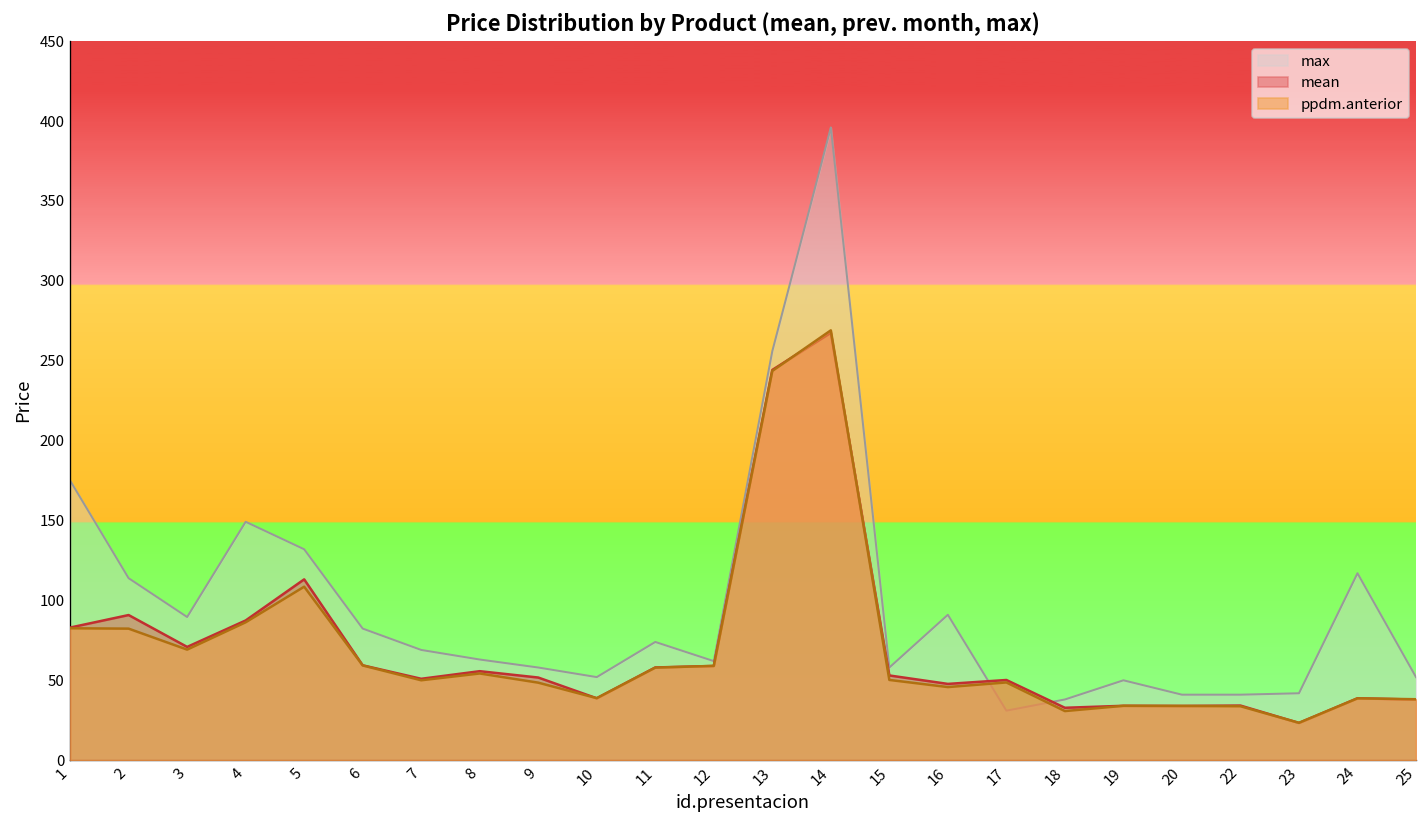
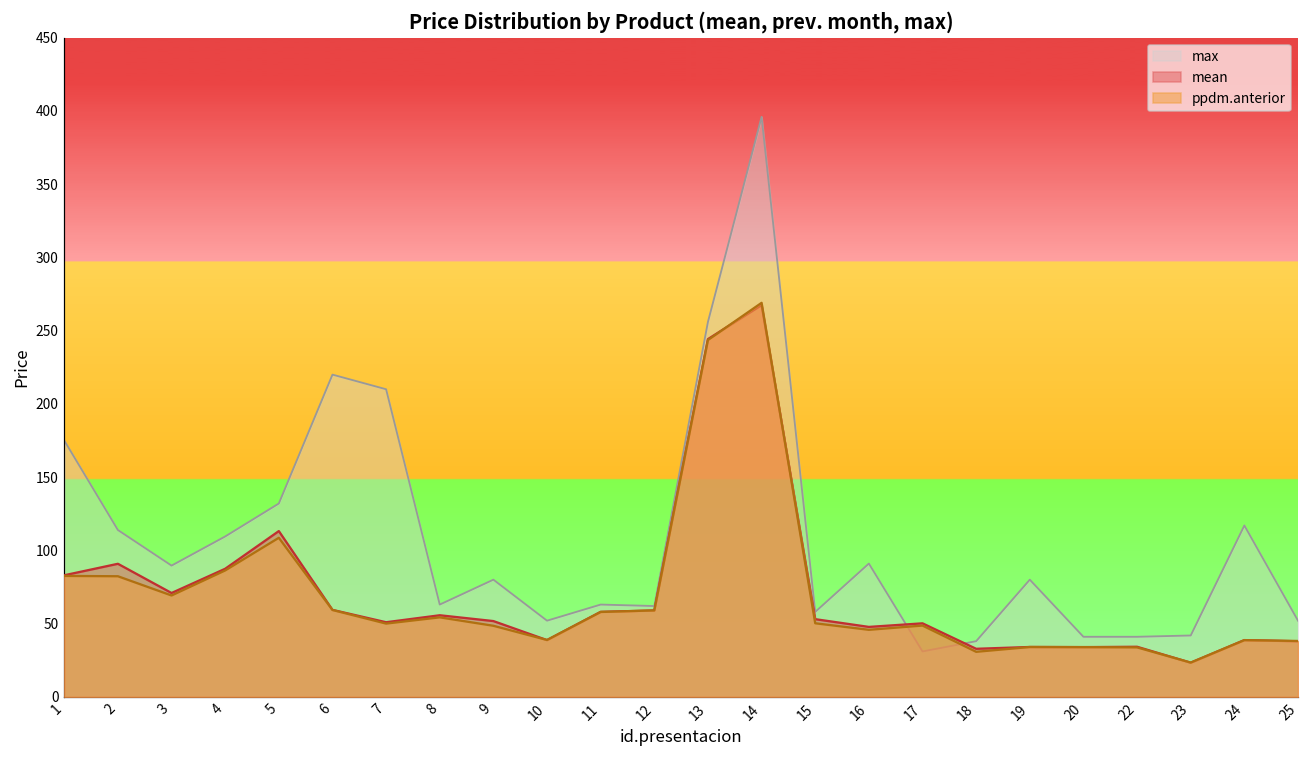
max, 4: 149 -> 110
max, 6: 82 -> 220
max, 7: 69 -> 210
max, 9: 58 -> 80
max, 11: 74 -> 63
max, 19: 50 -> 80
